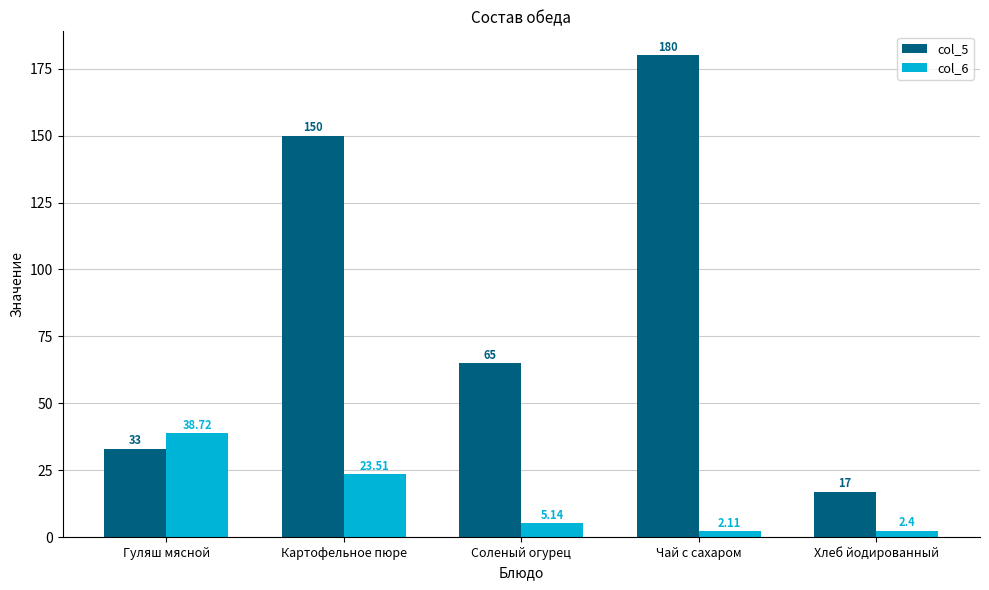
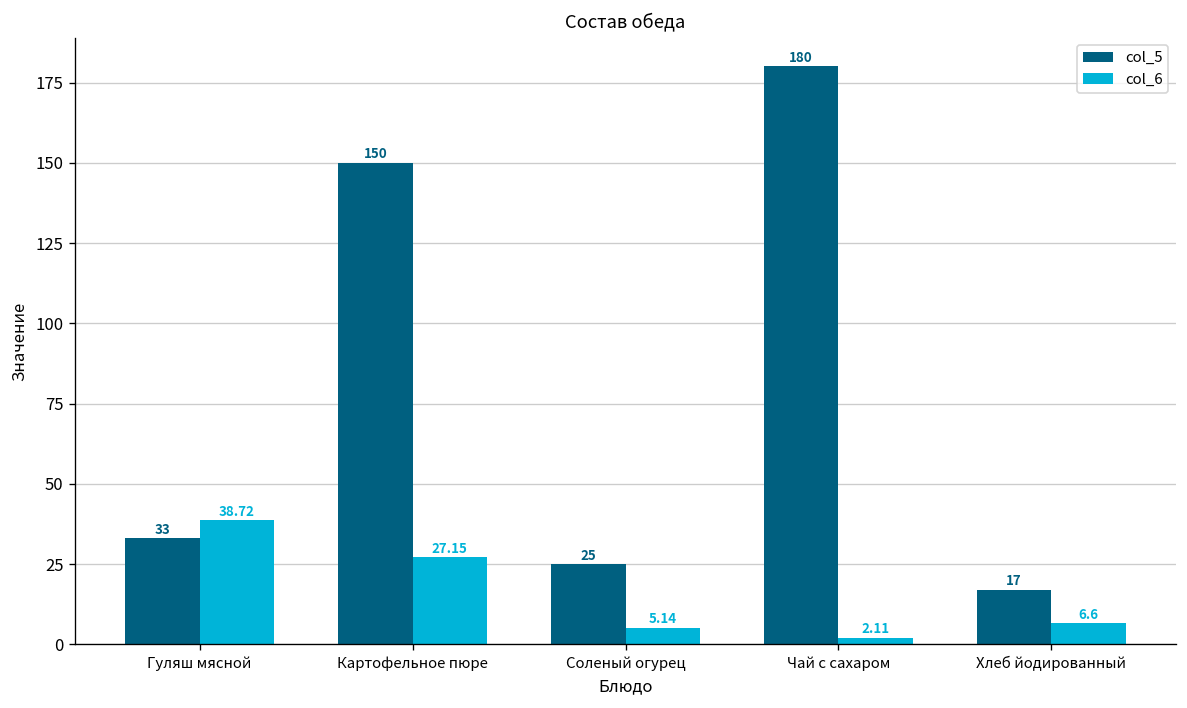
col_6, Картофельное пюре: 23.51 -> 27.15
col_5, Соленый огурец: 65 -> 25
col_6, Хлеб йодированный: 2.4 -> 6.6
